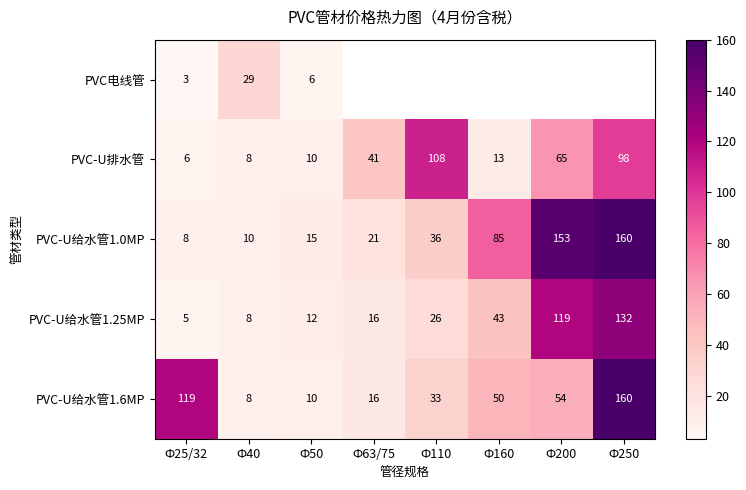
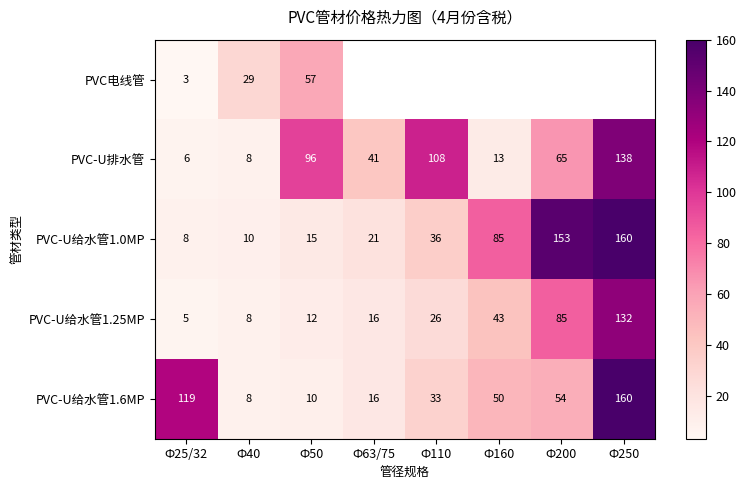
PVC电线管, Ф50: 6 -> 57
PVC-U排水管, Ф50: 10 -> 96
PVC-U排水管, Ф250: 98 -> 138
PVC-U给水管1.25MP, Ф200: 119 -> 85
